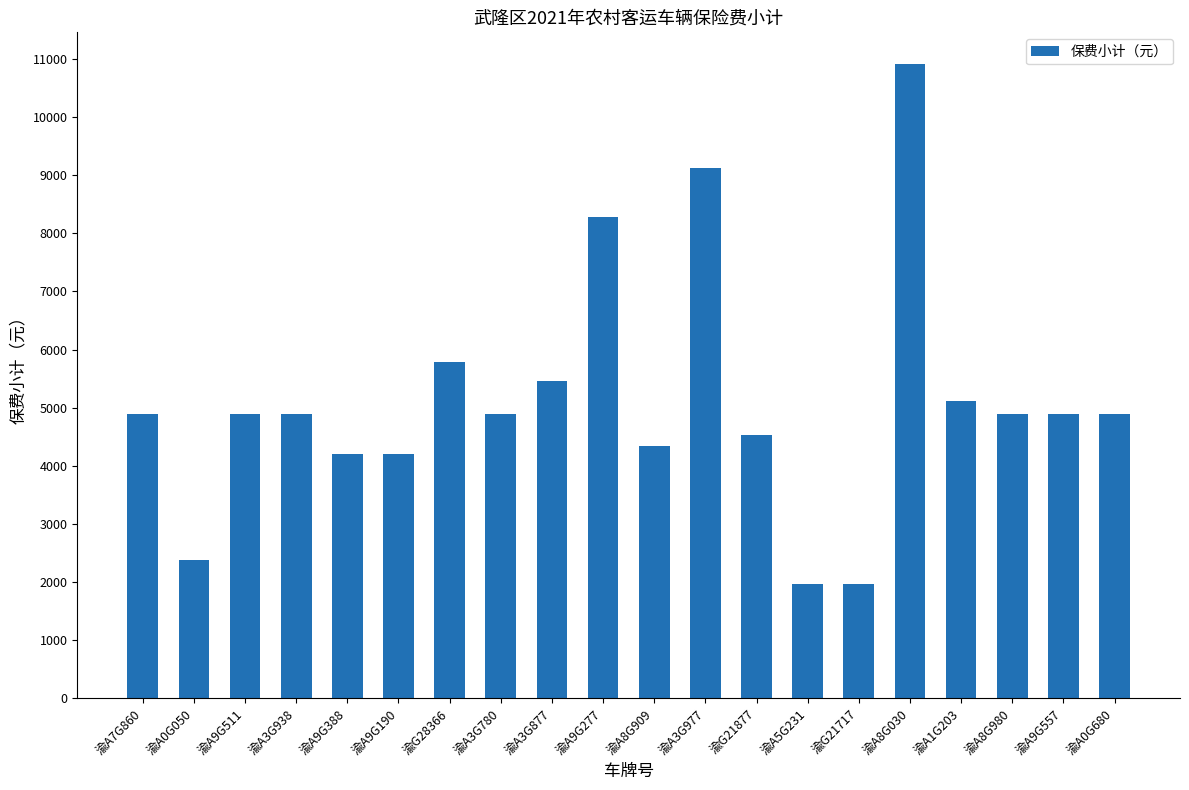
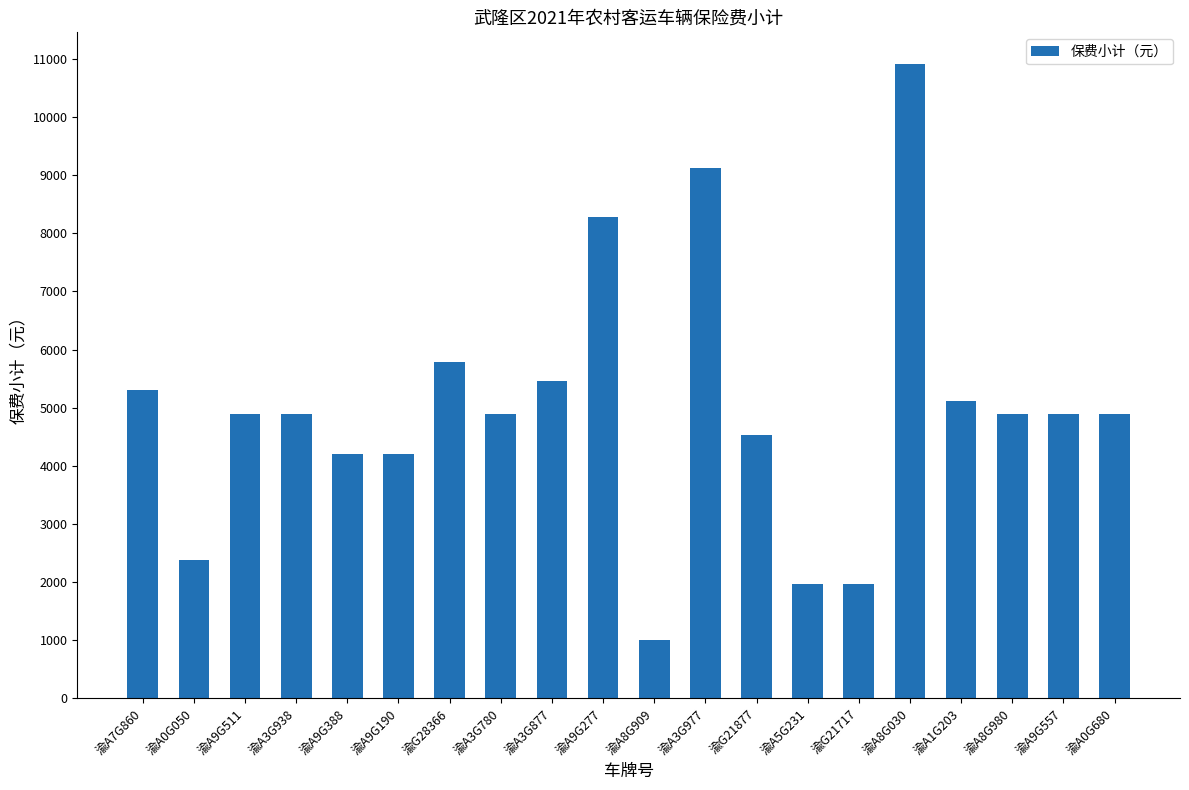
渝A7G860: 4900 -> 5300
渝A8G909: 4300 -> 1000
